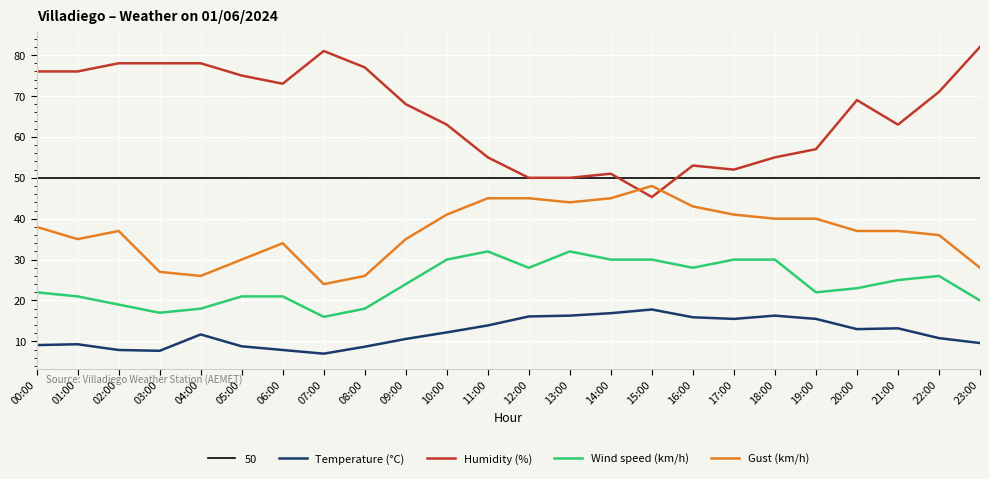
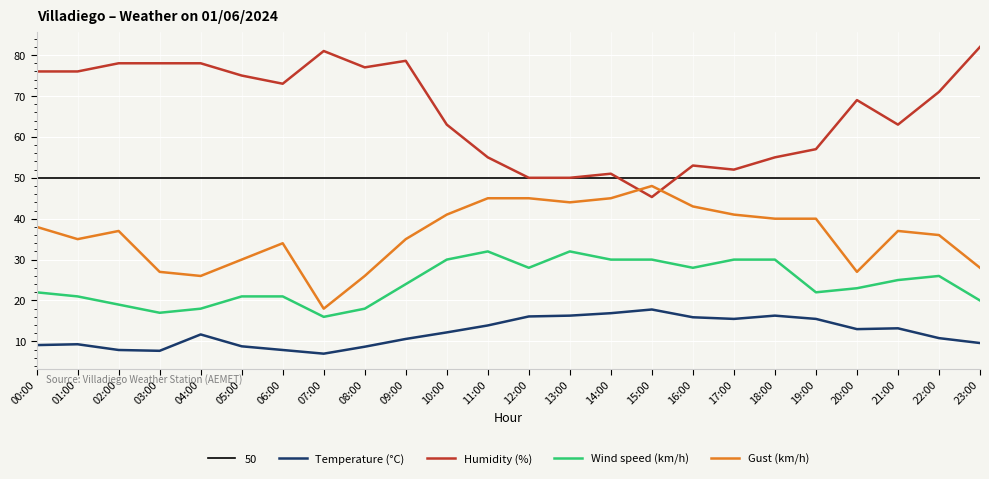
Gust (km/h), 07:00: 24 -> 18
Humidity (%), 09:00: 68 -> 79
Gust (km/h), 20:00: 37 -> 27
